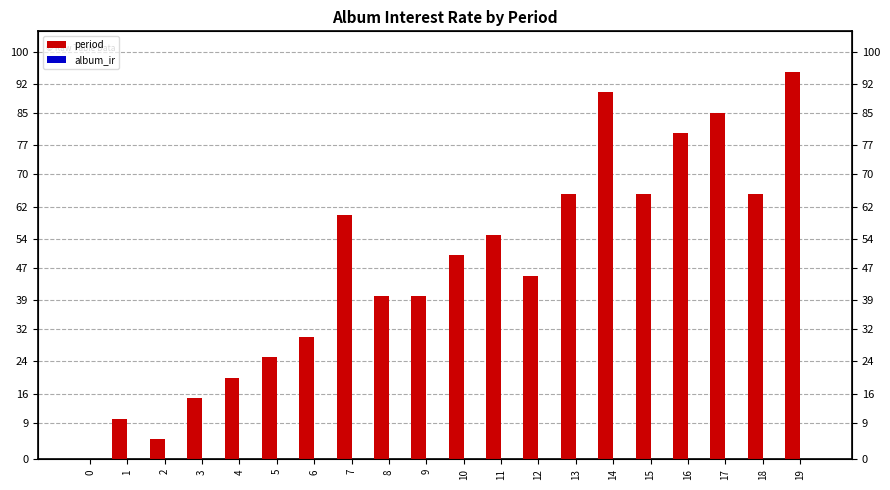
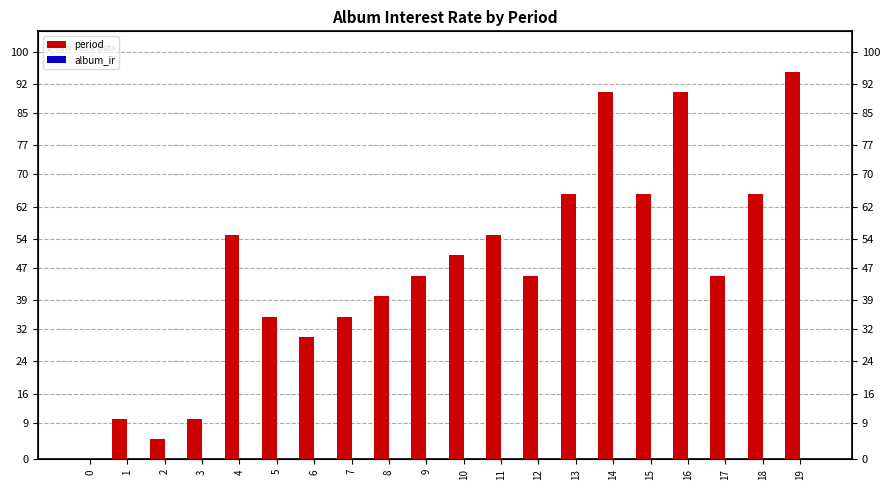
period, 3: 15 -> 10
period, 4: 20 -> 55
period, 5: 25 -> 35
period, 7: 60 -> 35
period, 9: 40 -> 45
period, 16: 80 -> 90
period, 17: 85 -> 45
